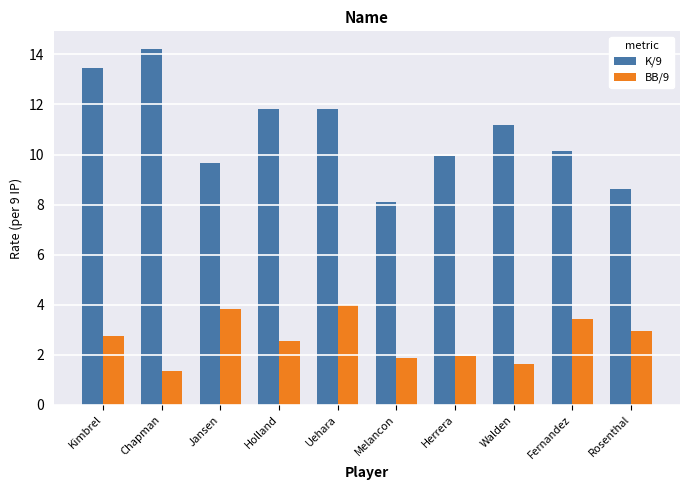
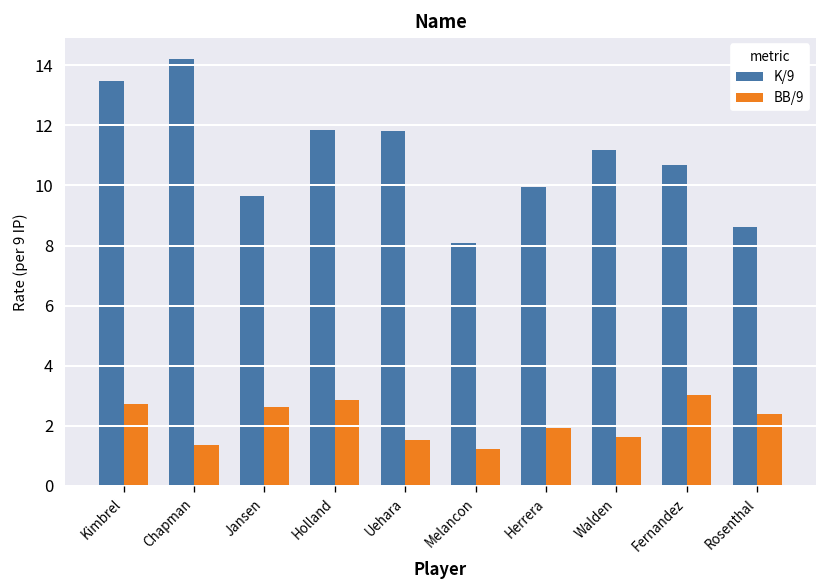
BB/9, Jansen: 3.8 -> 2.6
BB/9, Holland: 2.5 -> 2.9
BB/9, Uehara: 4.0 -> 1.5
BB/9, Melancon: 1.9 -> 1.2
K/9, Fernandez: 10.2 -> 10.7
BB/9, Fernandez: 3.4 -> 3.0
BB/9, Rosenthal: 3.0 -> 2.4
